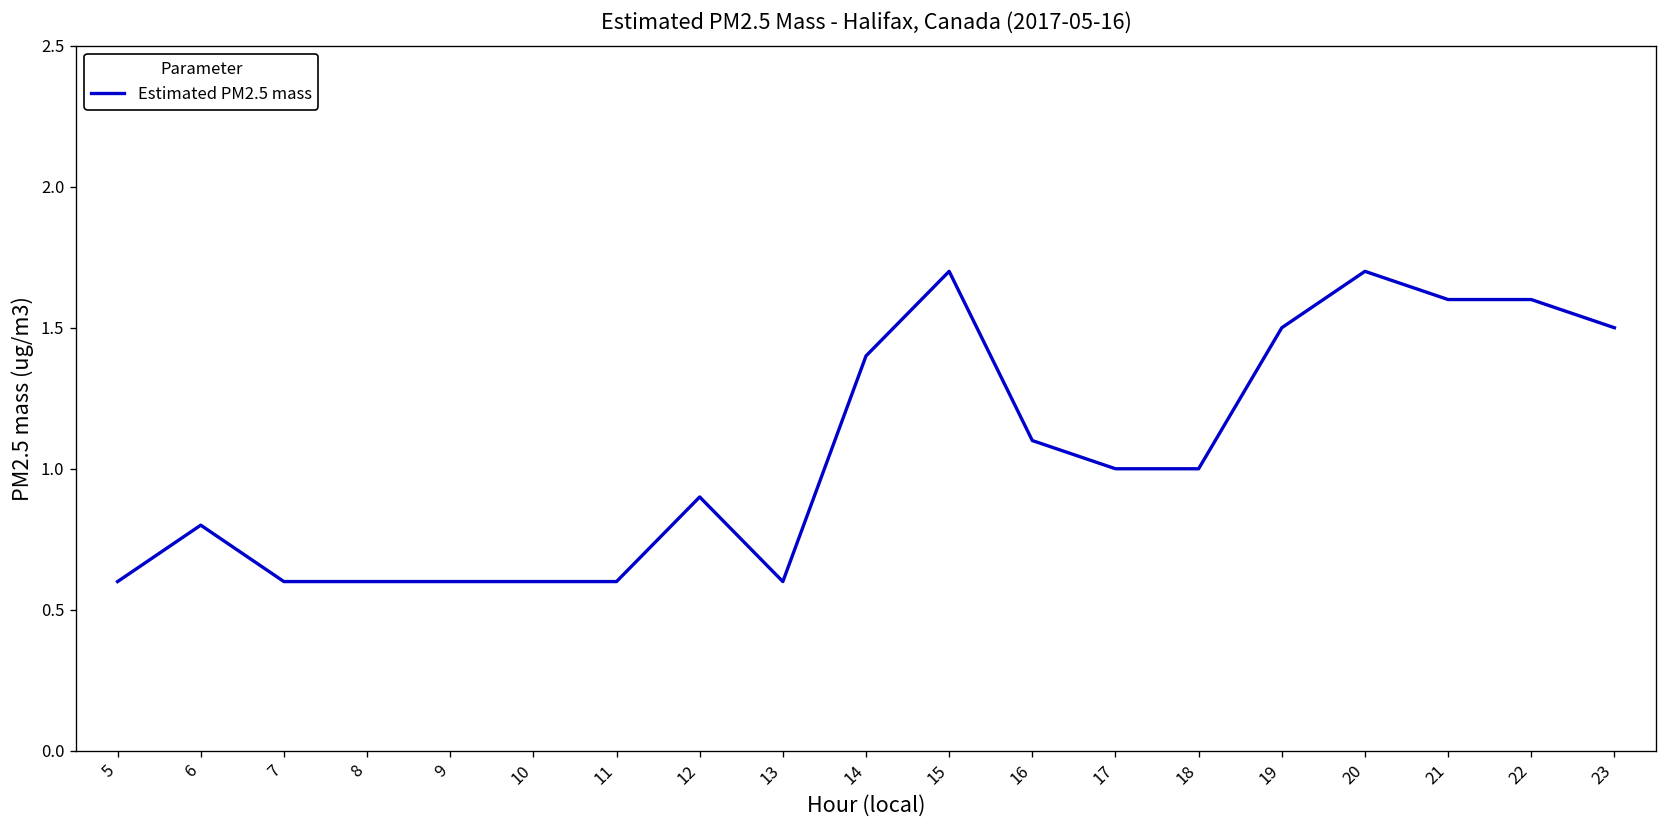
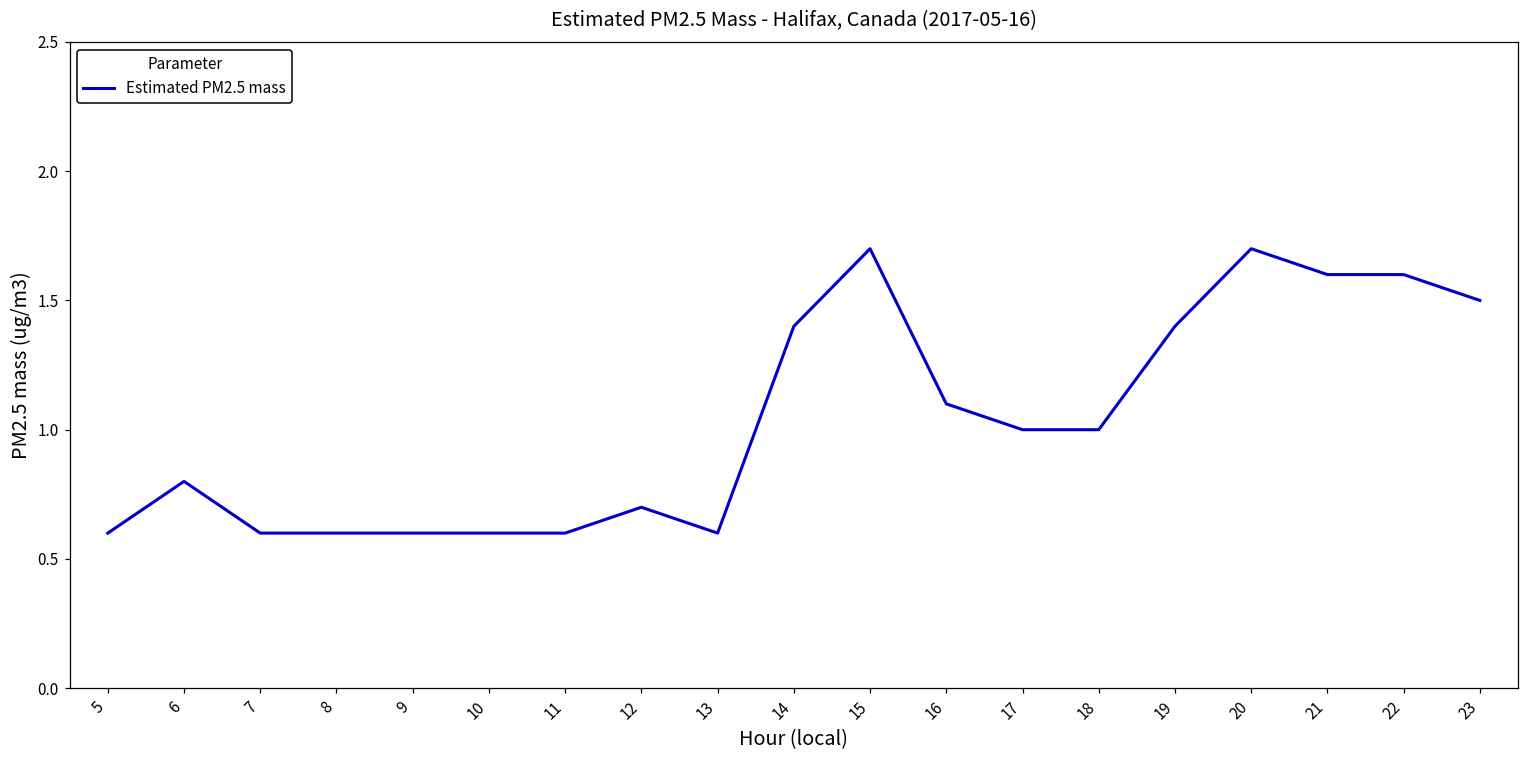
12: 0.9 -> 0.7
19: 1.5 -> 1.4
